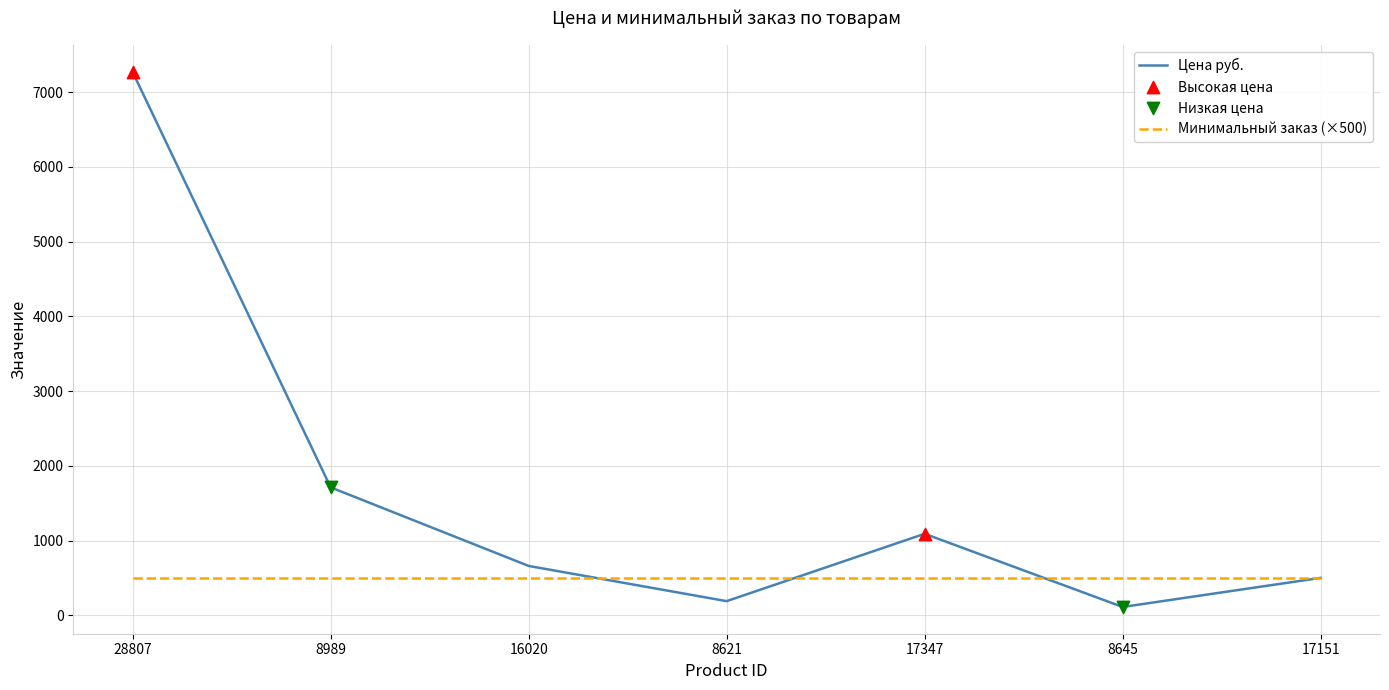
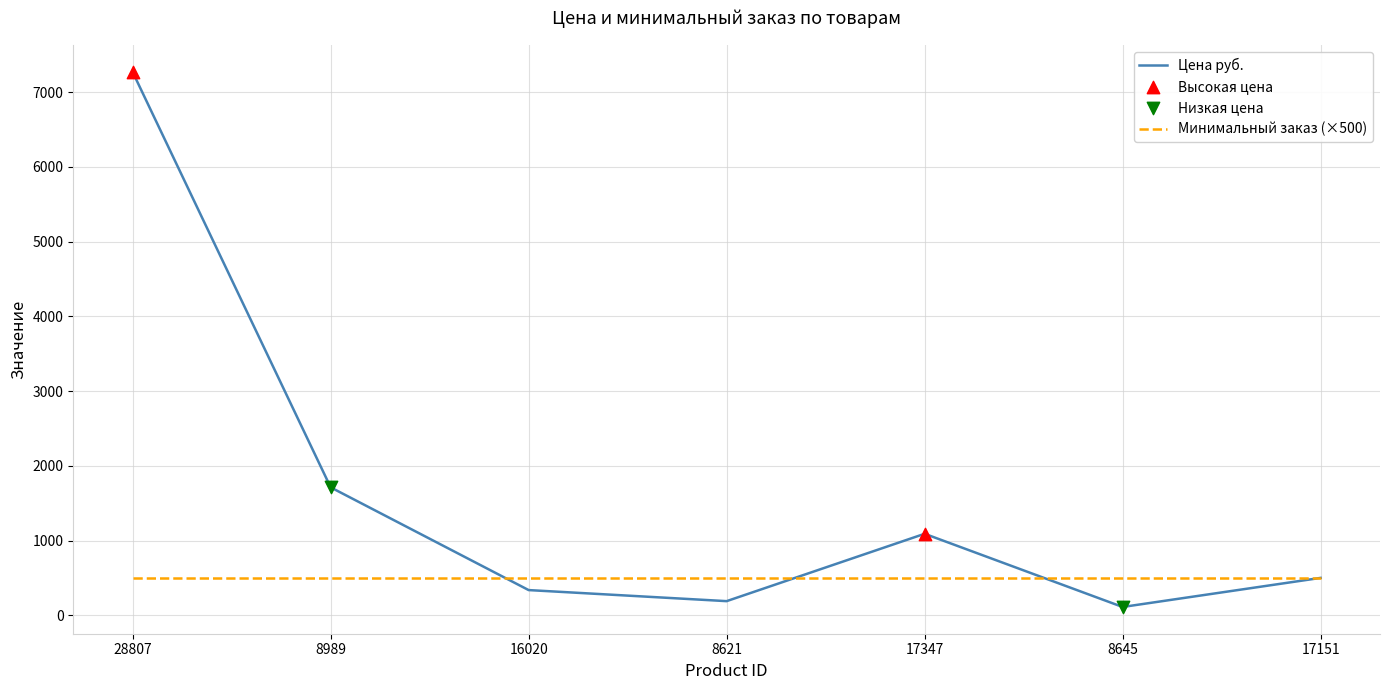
Цена руб., 16020: 700 -> 300
